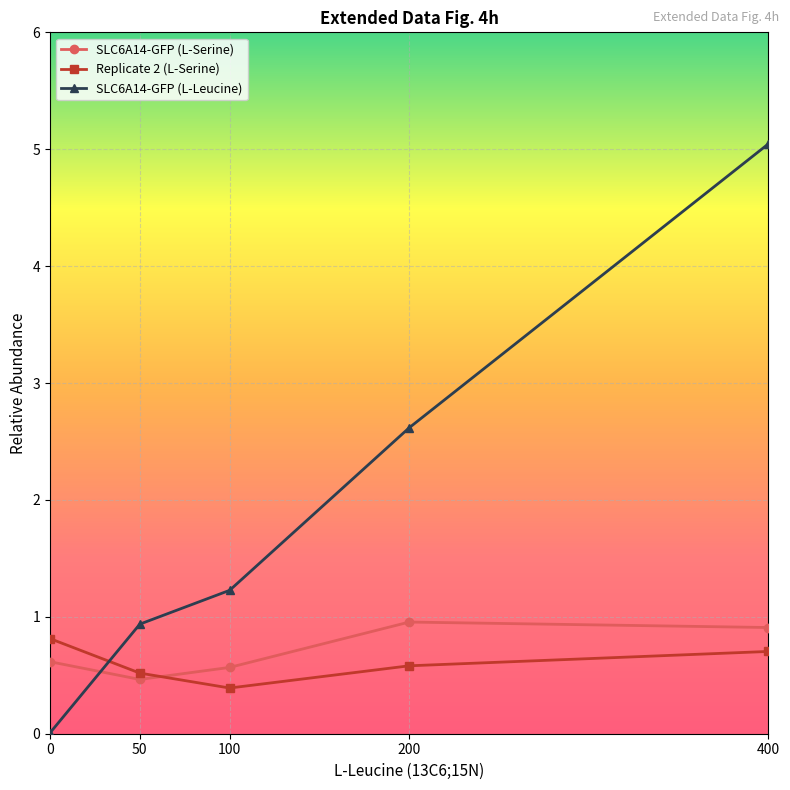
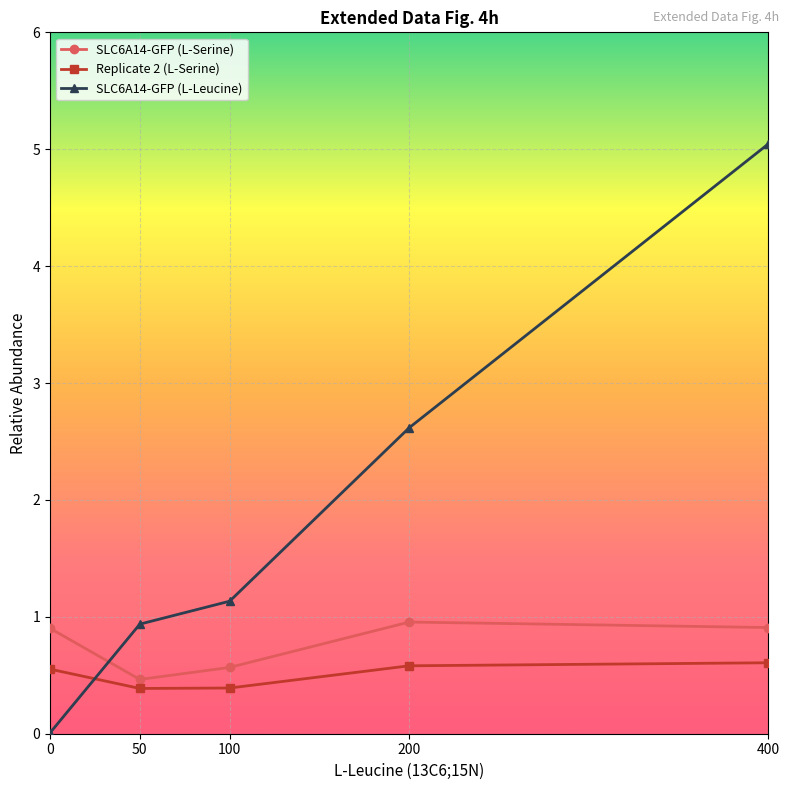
SLC6A14-GFP (L-Serine), 0: 0.62 -> 0.90
Replicate 2 (L-Serine), 0: 0.81 -> 0.55
Replicate 2 (L-Serine), 50: 0.52 -> 0.39
SLC6A14-GFP (L-Leucine), 100: 1.23 -> 1.13
Replicate 2 (L-Serine), 400: 0.70 -> 0.61
